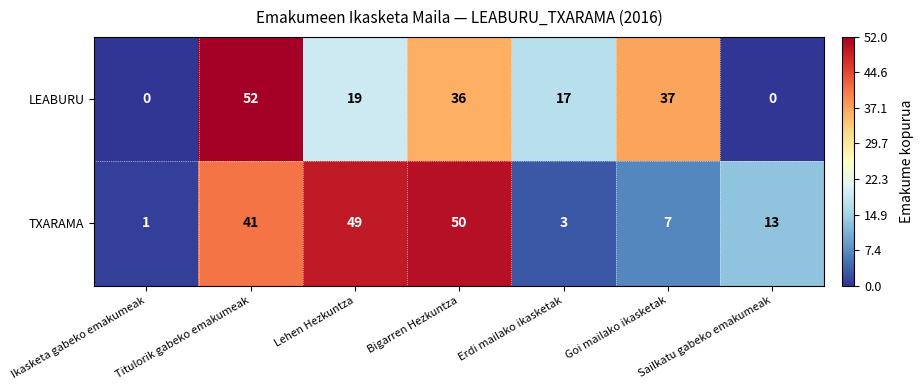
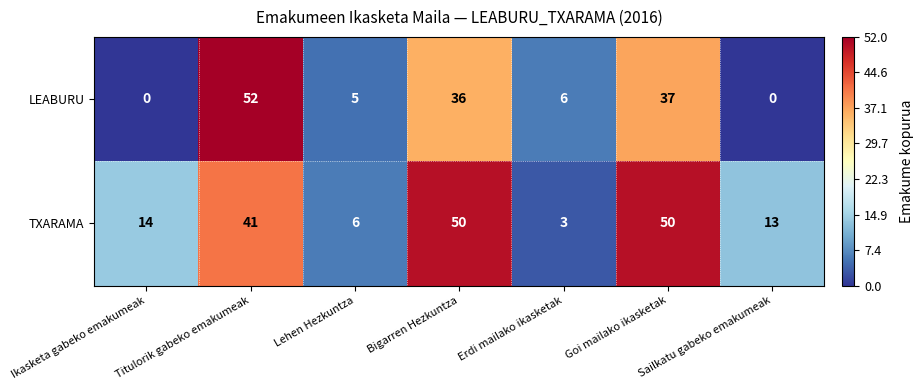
LEABURU, Lehen Hezkuntza: 19 -> 5
LEABURU, Erdi mailako ikasketak: 17 -> 6
TXARAMA, Ikasketa gabeko emakumeak: 1 -> 14
TXARAMA, Lehen Hezkuntza: 49 -> 6
TXARAMA, Goi mailako ikasketak: 7 -> 50
